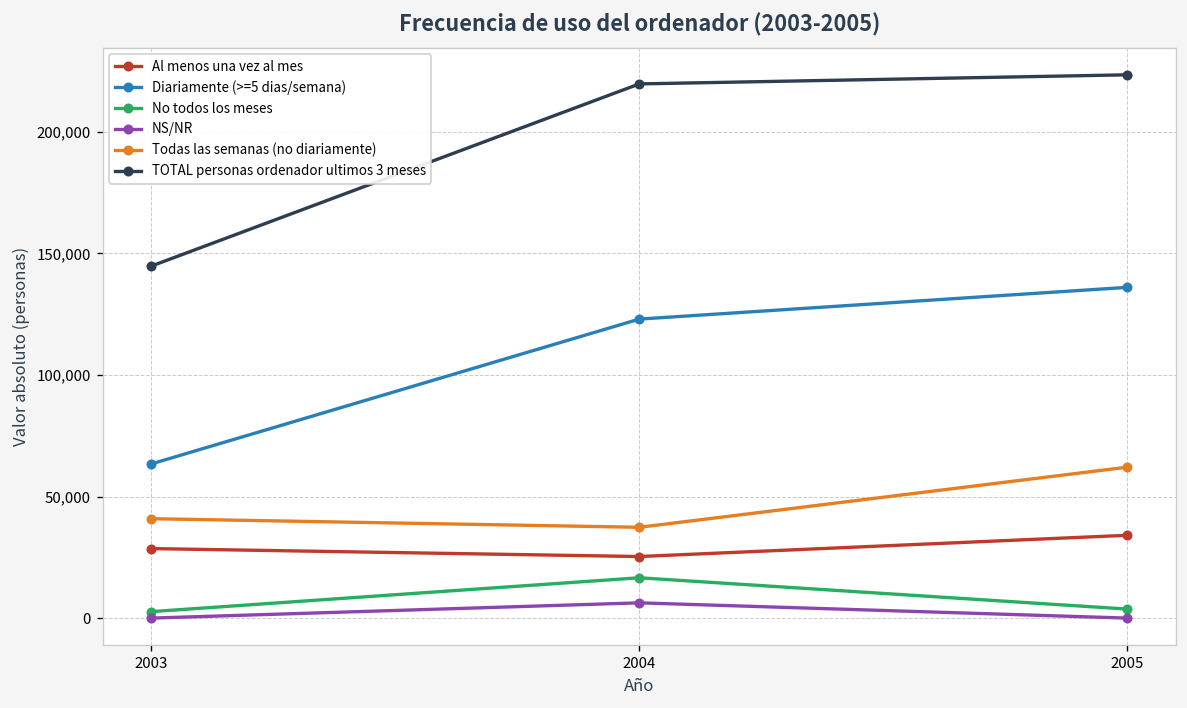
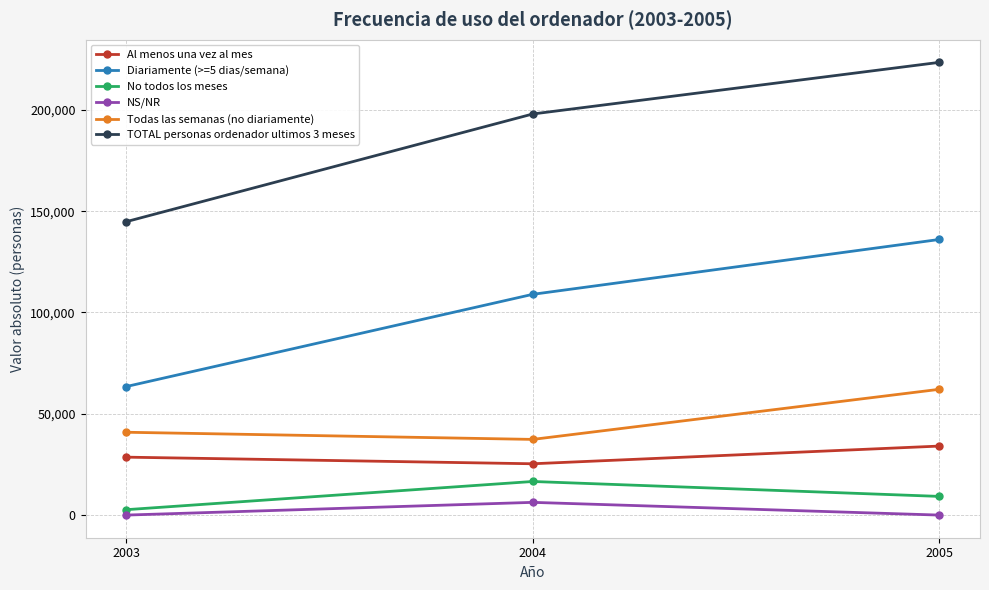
Diariamente (>=5 dias/semana), 2004: 123,000 -> 109,000
TOTAL personas ordenador ultimos 3 meses, 2004: 220,000 -> 198,000
No todos los meses, 2005: 4,000 -> 9,000
